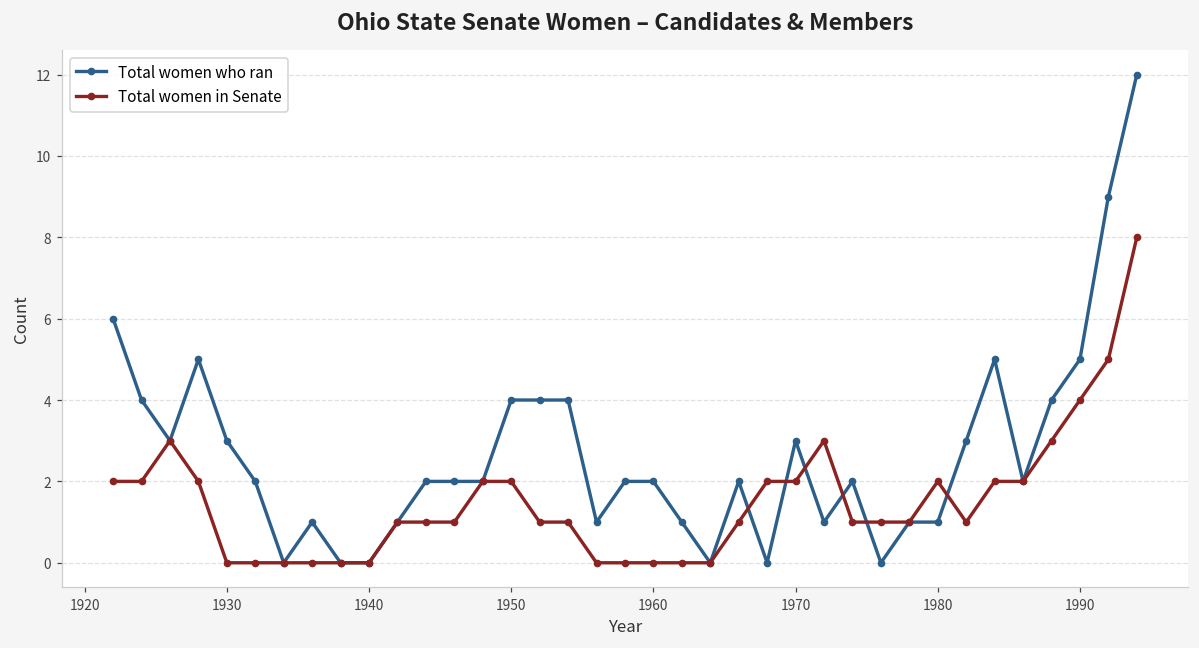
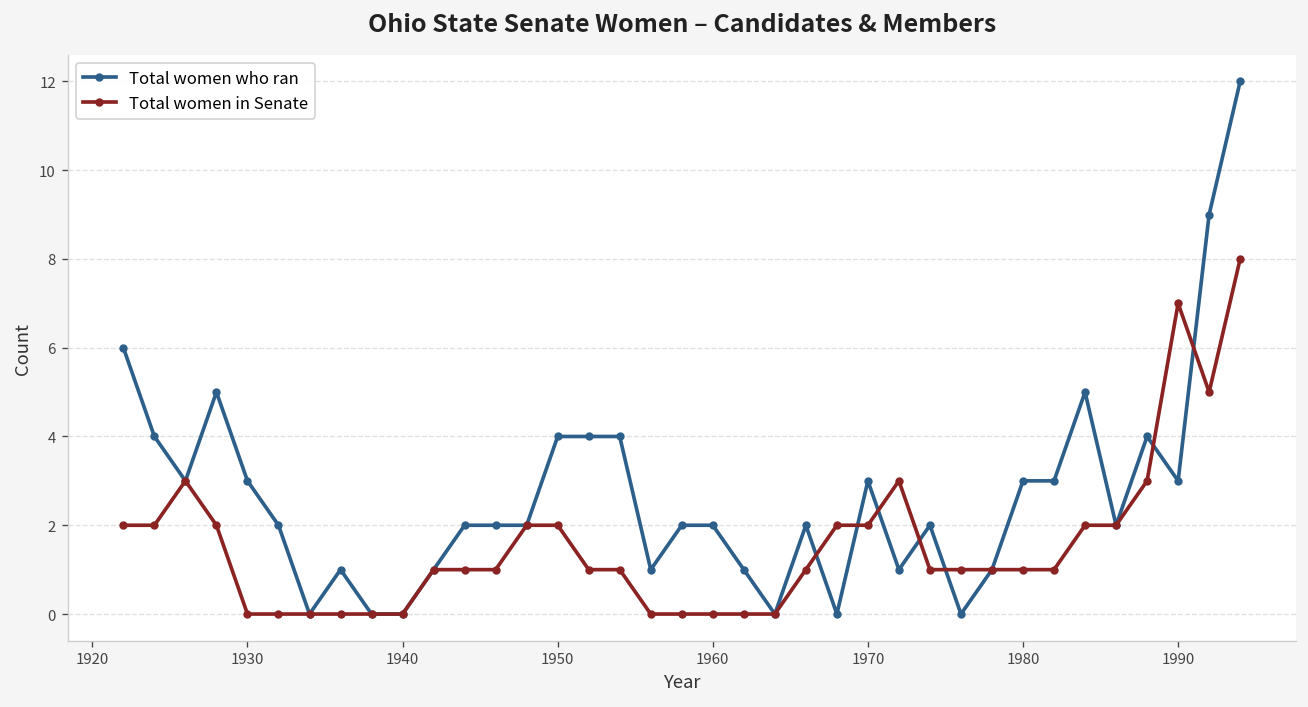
Total women who ran, 1980: 1 -> 3
Total women in Senate, 1980: 2 -> 1
Total women who ran, 1990: 5 -> 3
Total women in Senate, 1990: 4 -> 7
